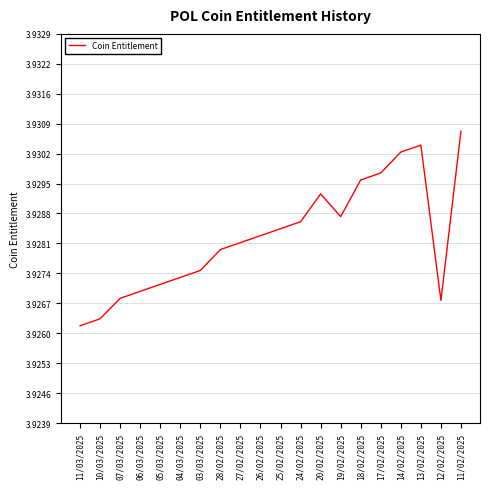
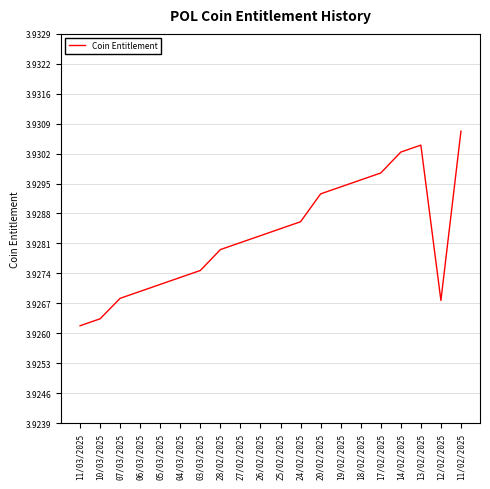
19/02/2025: 3.9287 -> 3.9294
